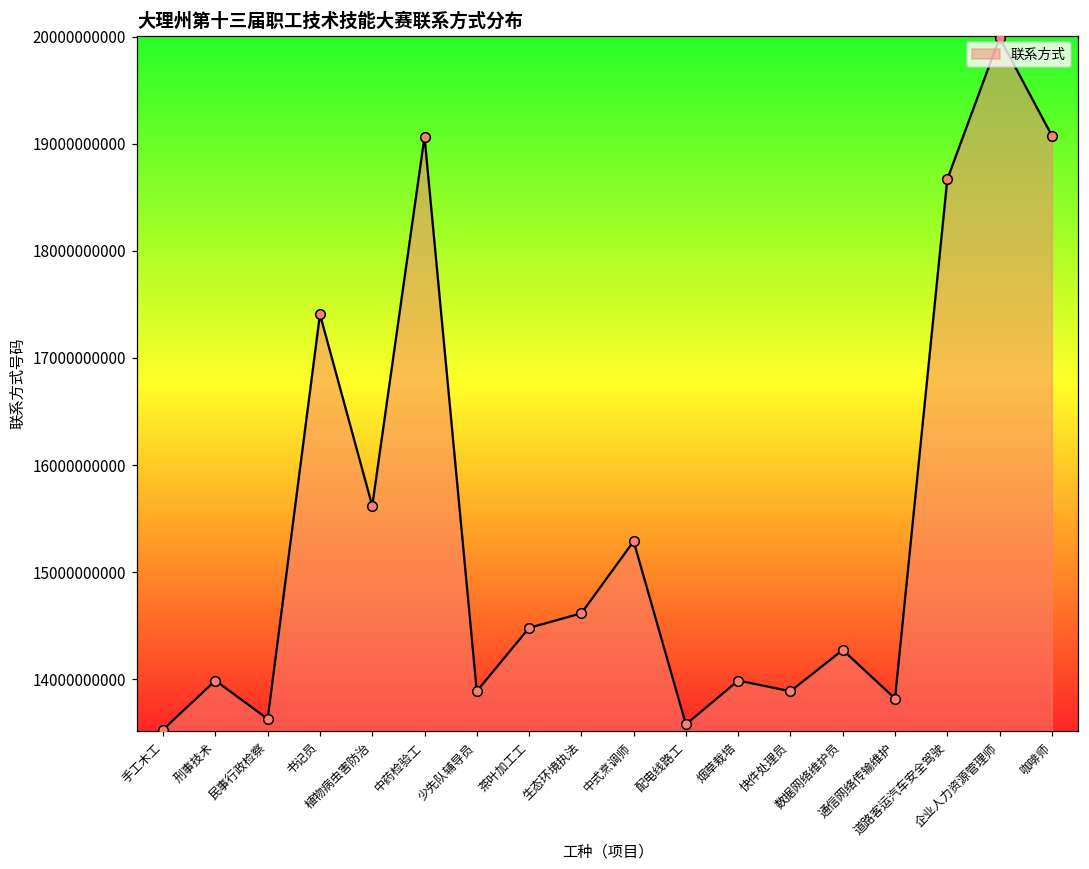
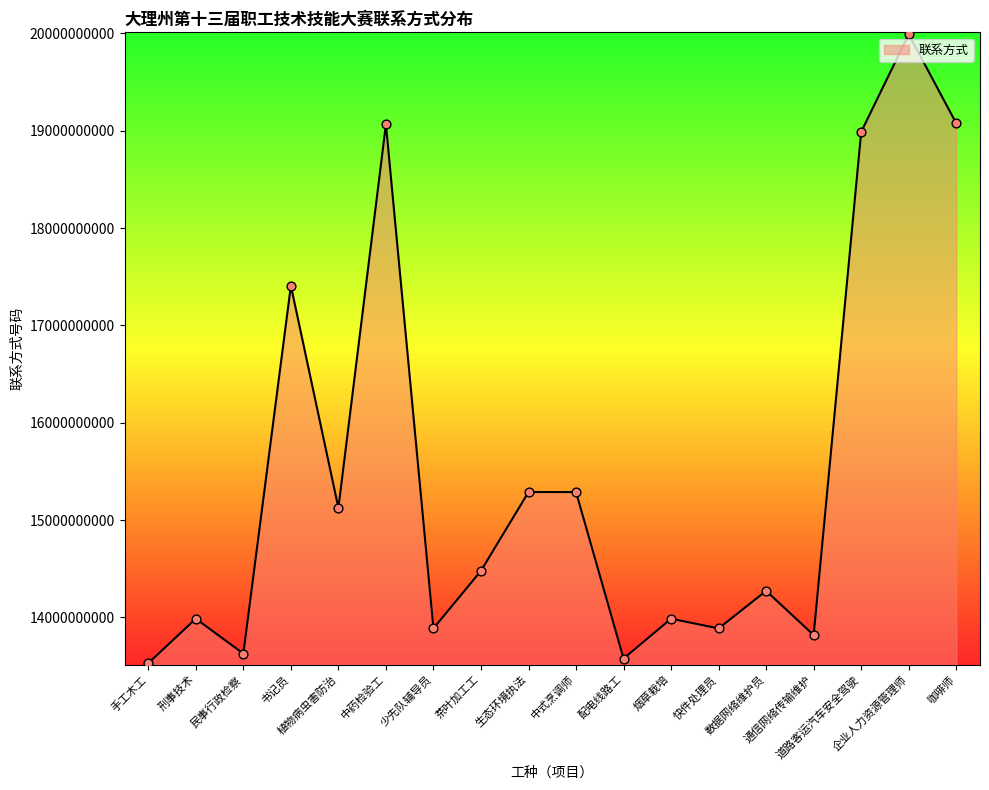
植物病虫害防治: 15600000000 -> 15100000000
生态环境执法: 14600000000 -> 15300000000
道路客运汽车安全驾驶: 18700000000 -> 19000000000
